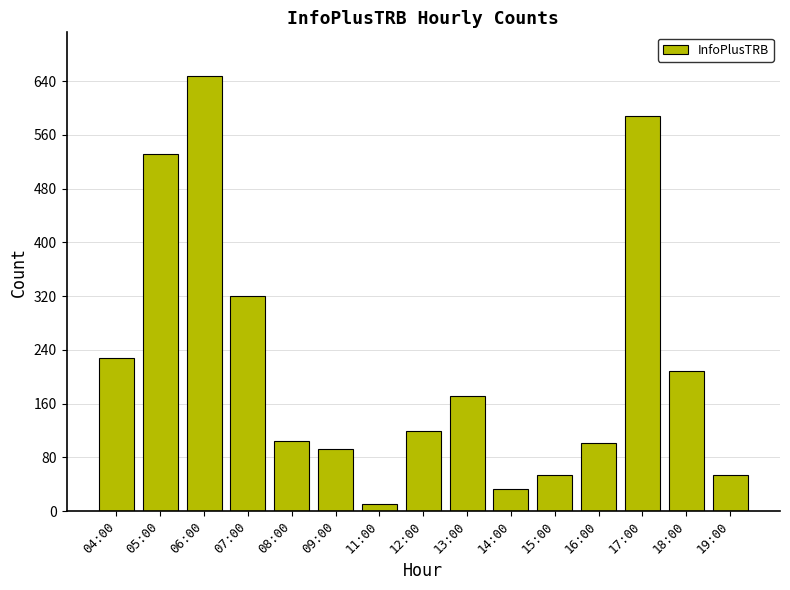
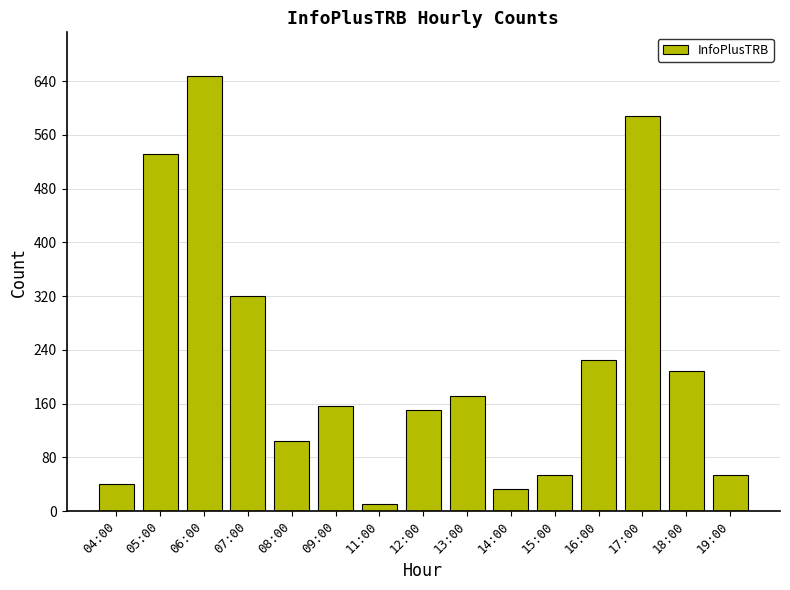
04:00: 230 -> 40
09:00: 90 -> 160
12:00: 120 -> 150
16:00: 100 -> 230
